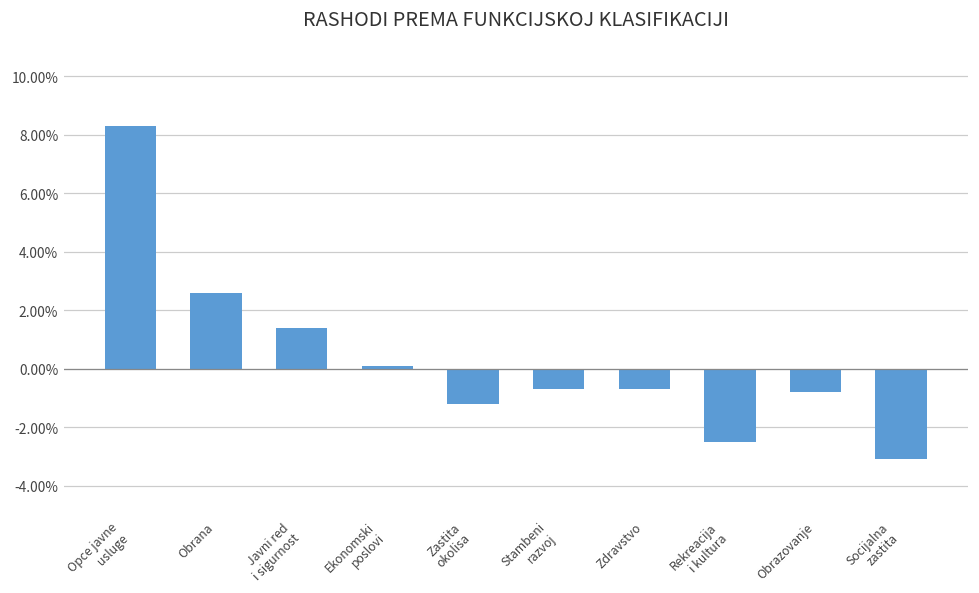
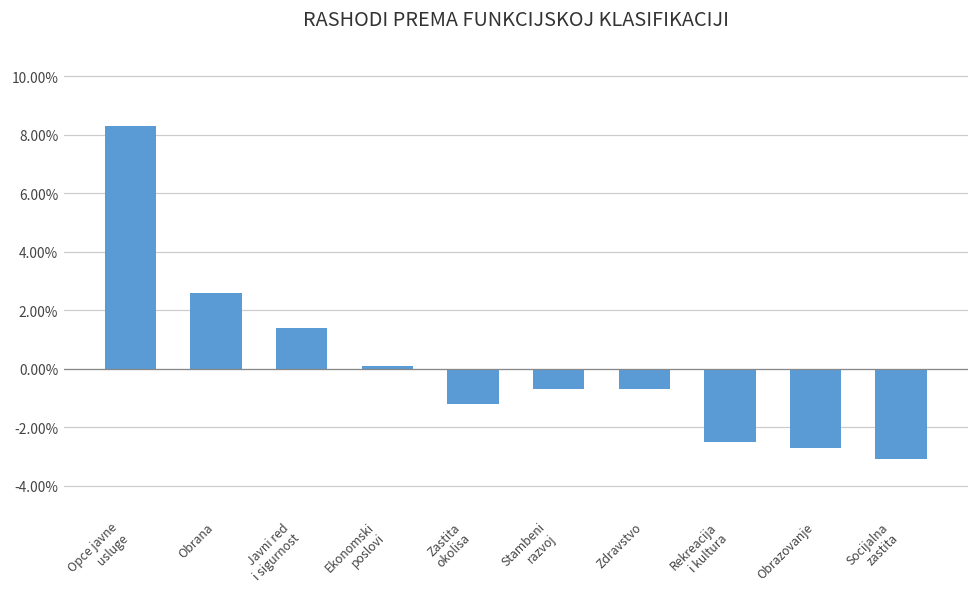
Obrazovanje: -0.8% -> -2.7%
